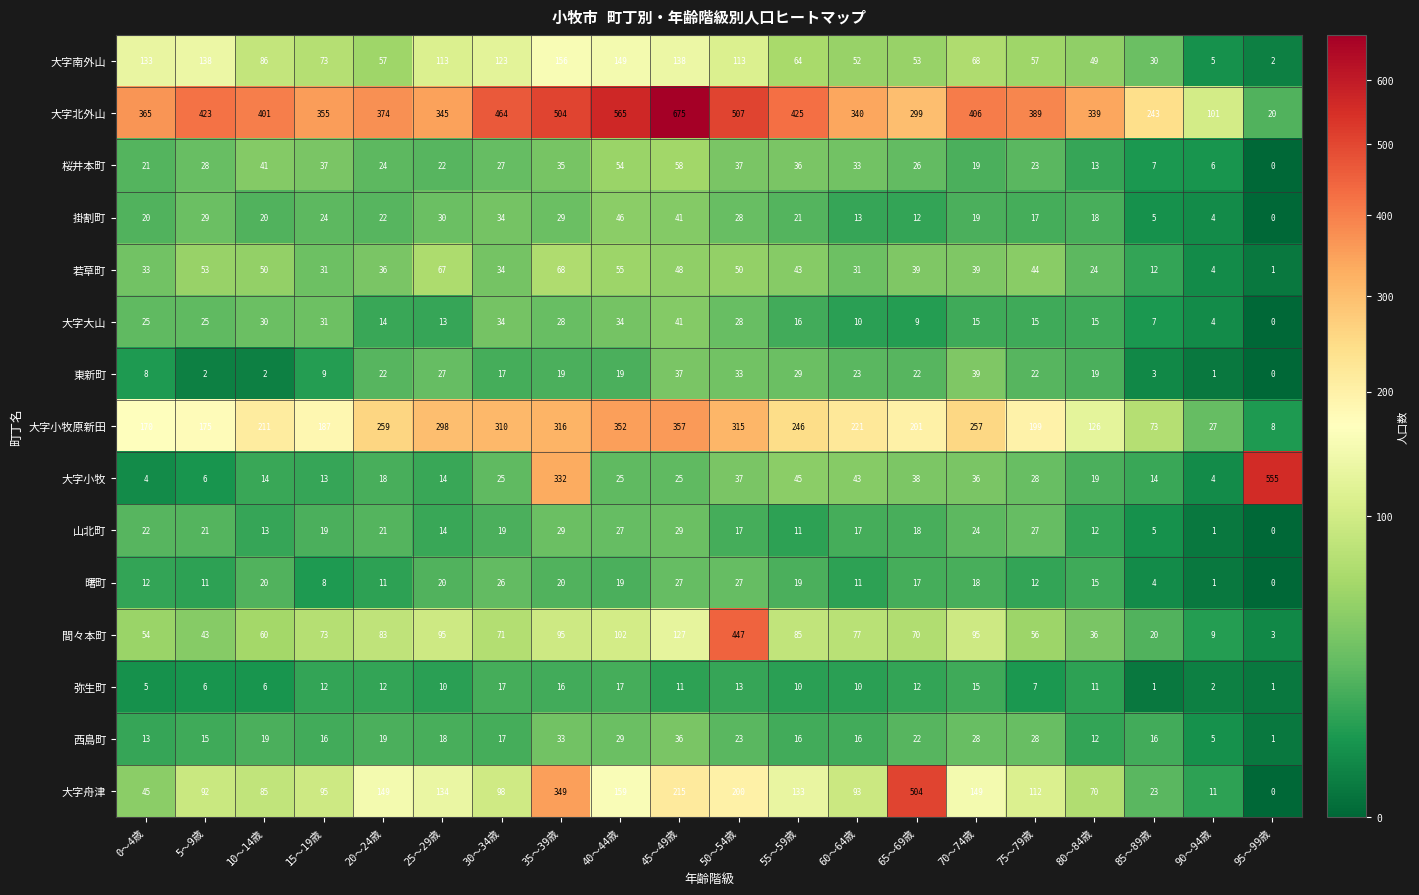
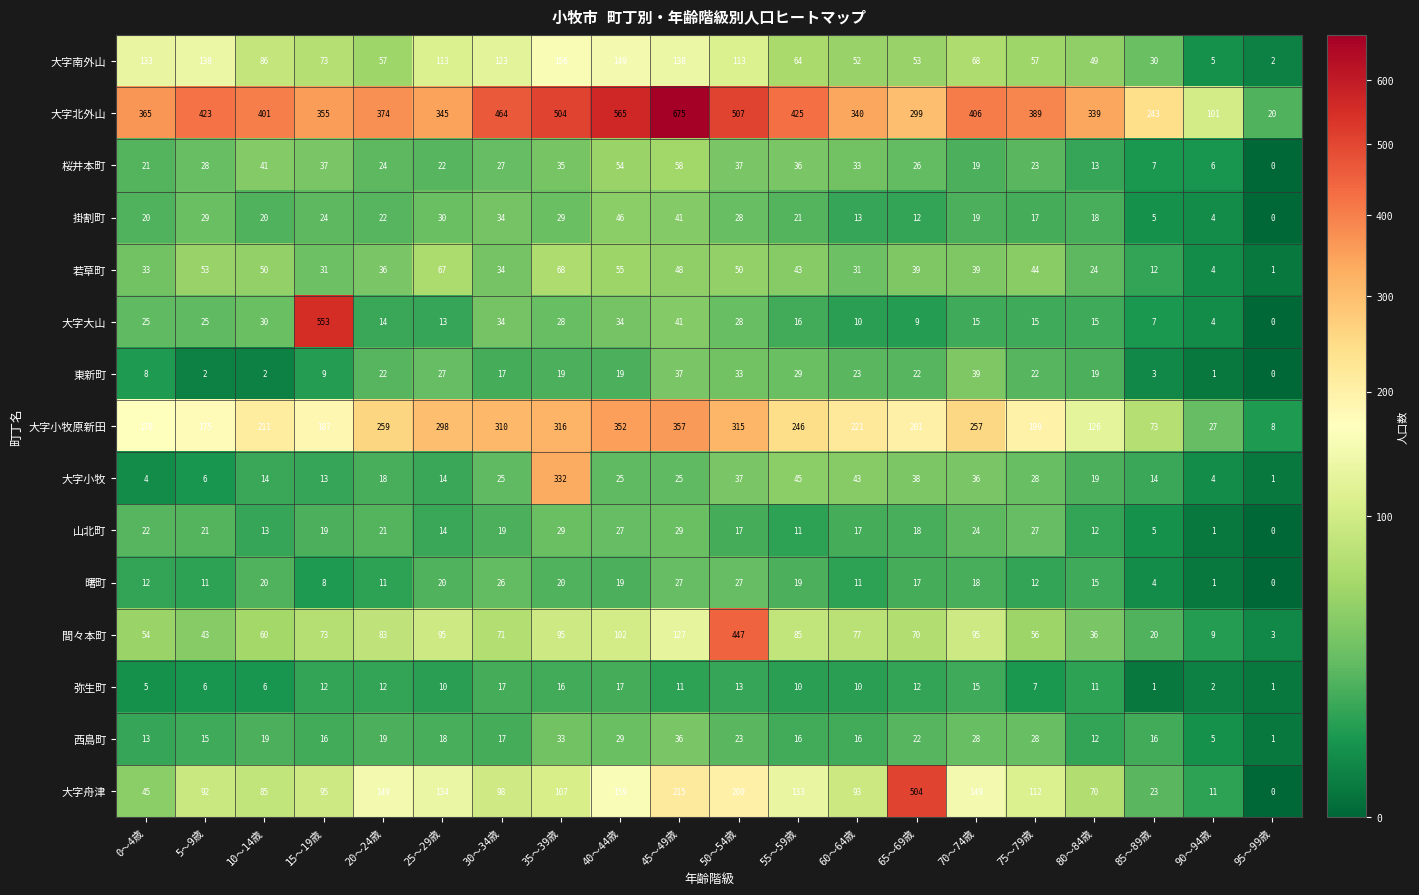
大字大山, 15～19歳: 31 -> 553
大字小牧, 95～99歳: 555 -> 1
大字舟津, 35～39歳: 349 -> 107
